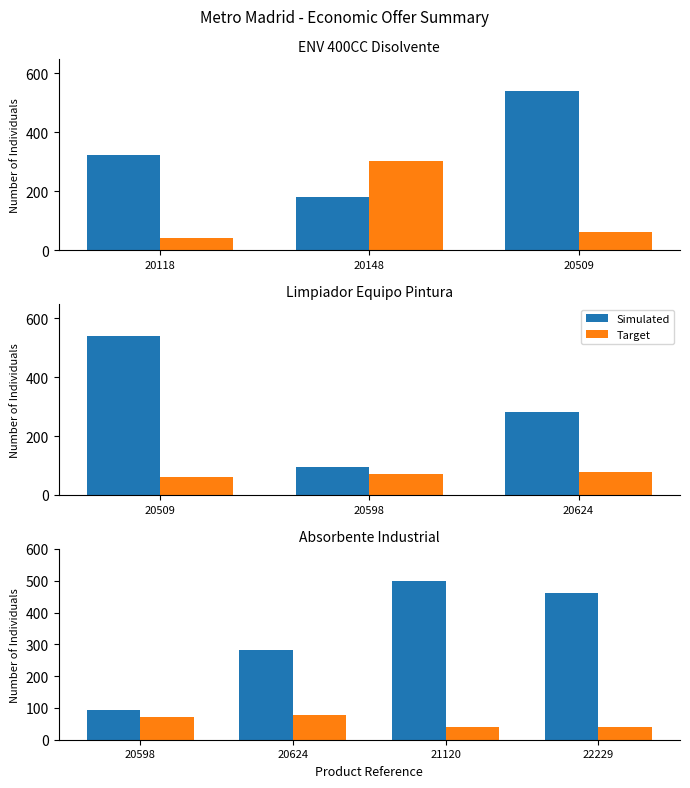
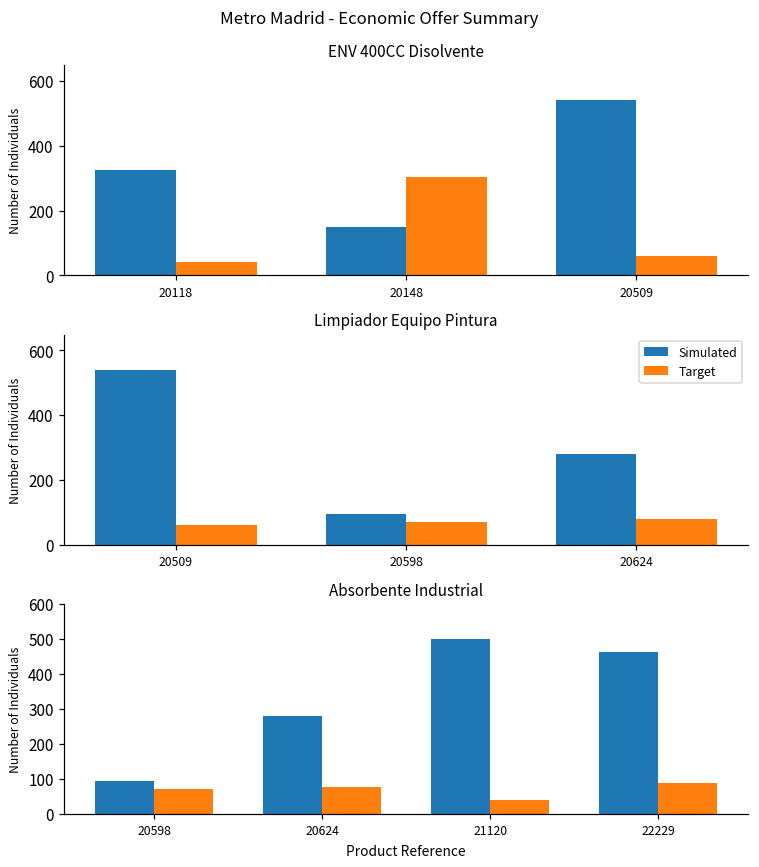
ENV 400CC Disolvente, Simulated, 20148: 180 -> 150
Absorbente Industrial, Target, 22229: 40 -> 90
